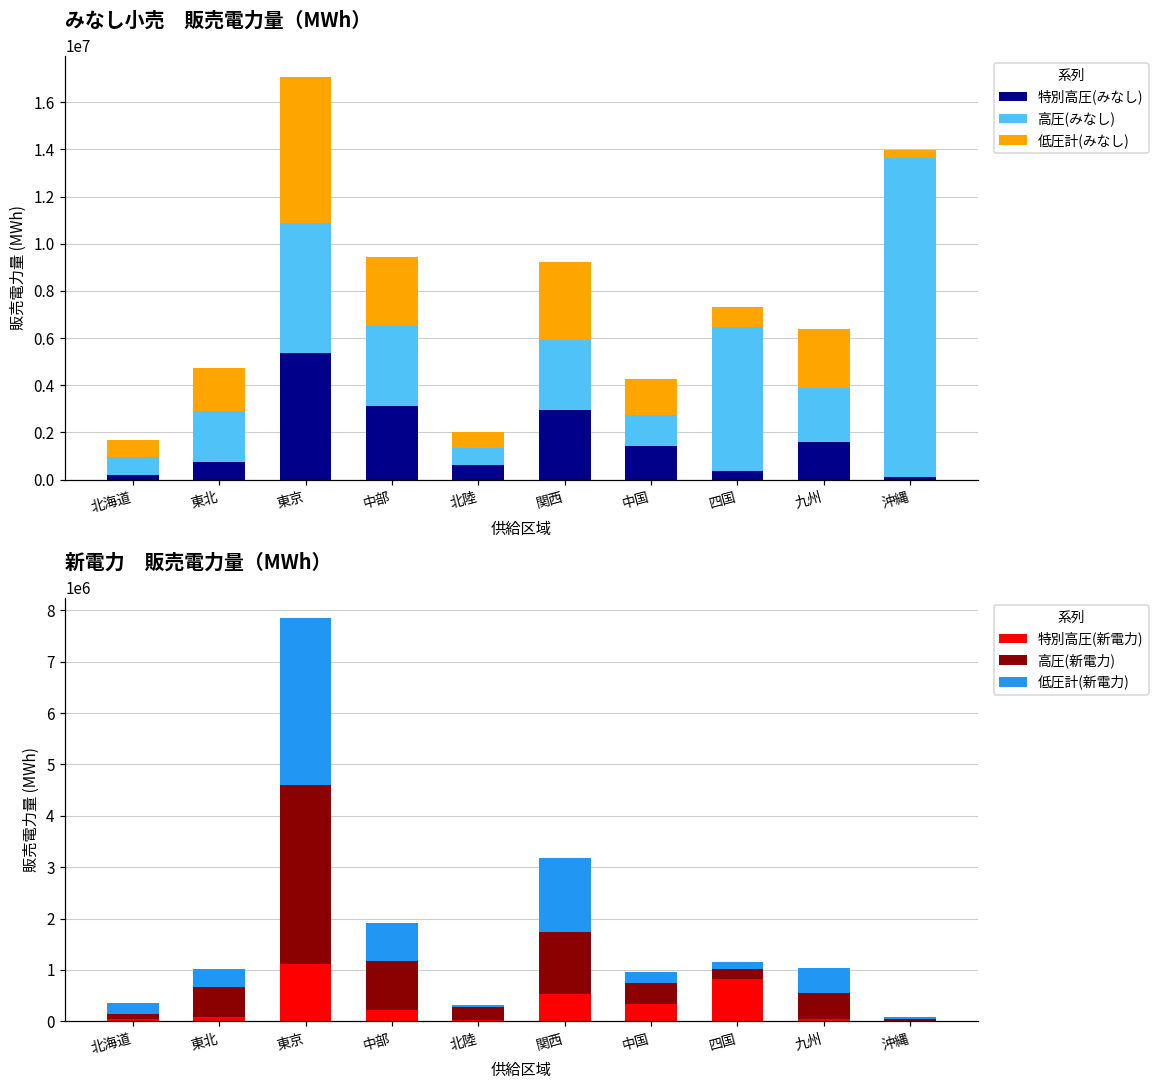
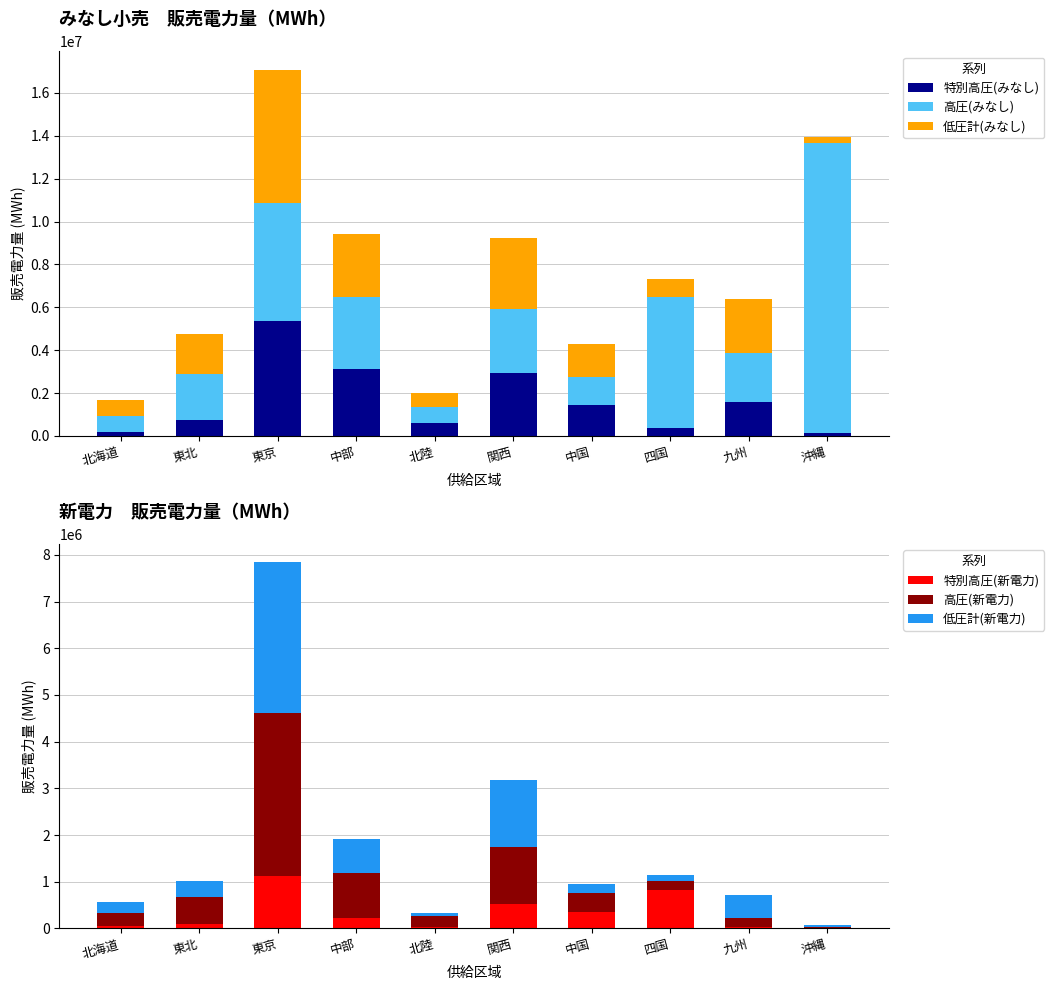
新電力 販売電力量（MWh）, 高圧(新電力), 北海道: 100000 -> 300000
新電力 販売電力量（MWh）, 高圧(新電力), 九州: 500000 -> 200000
